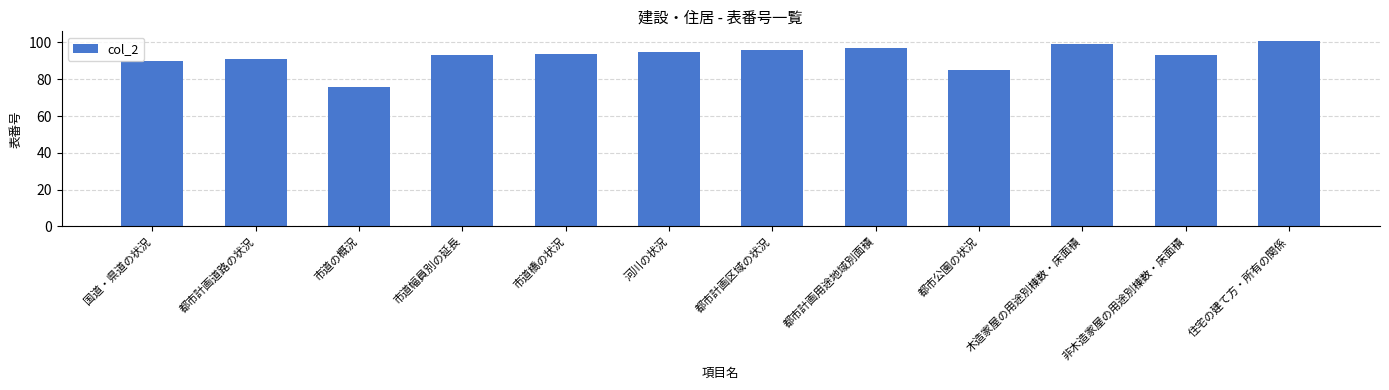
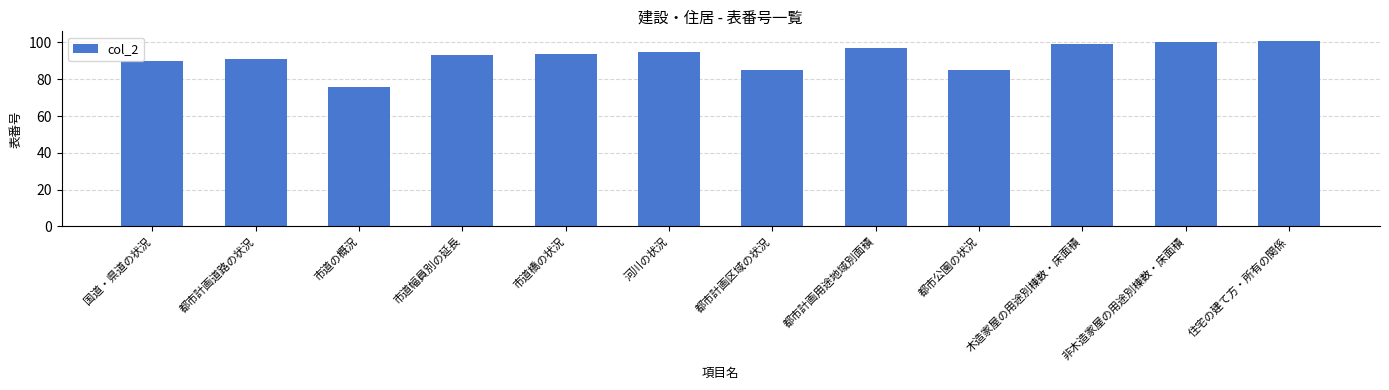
都市計画区域の状況: 96 -> 85
非木造家屋の用途別棟数・床面積: 93 -> 100
